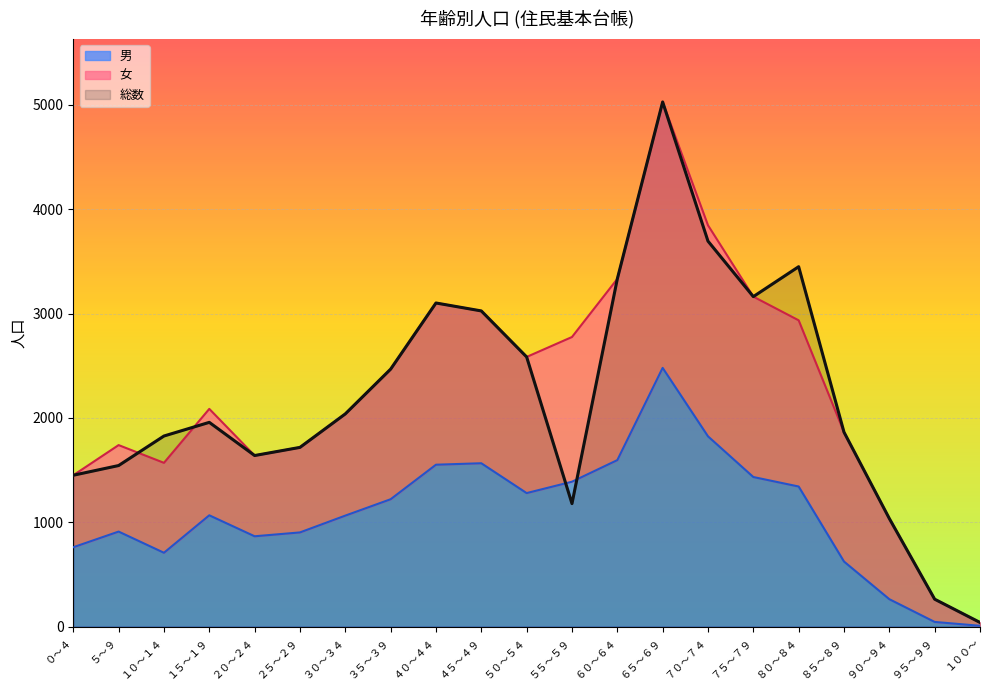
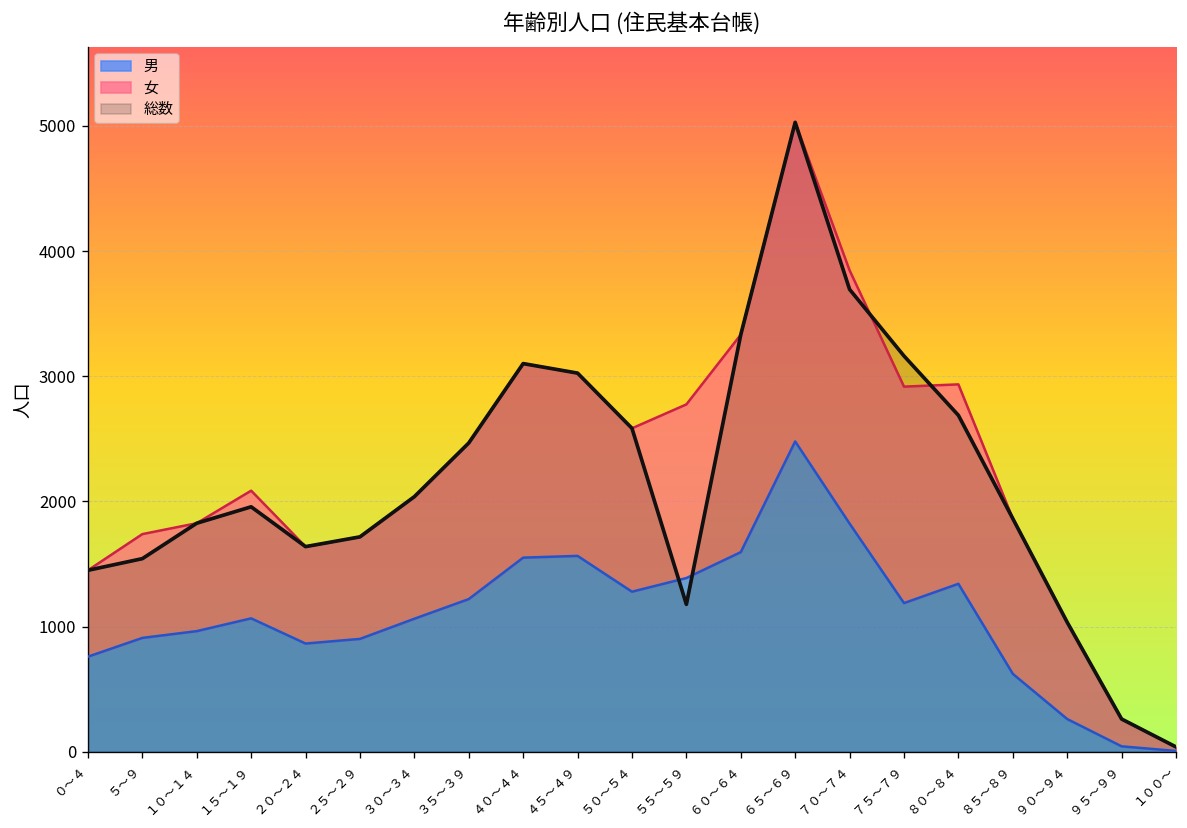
男, １０～１４: 710 -> 960
男, ７５～７９: 1430 -> 1190
総数, ８０～８４: 3450 -> 2690
